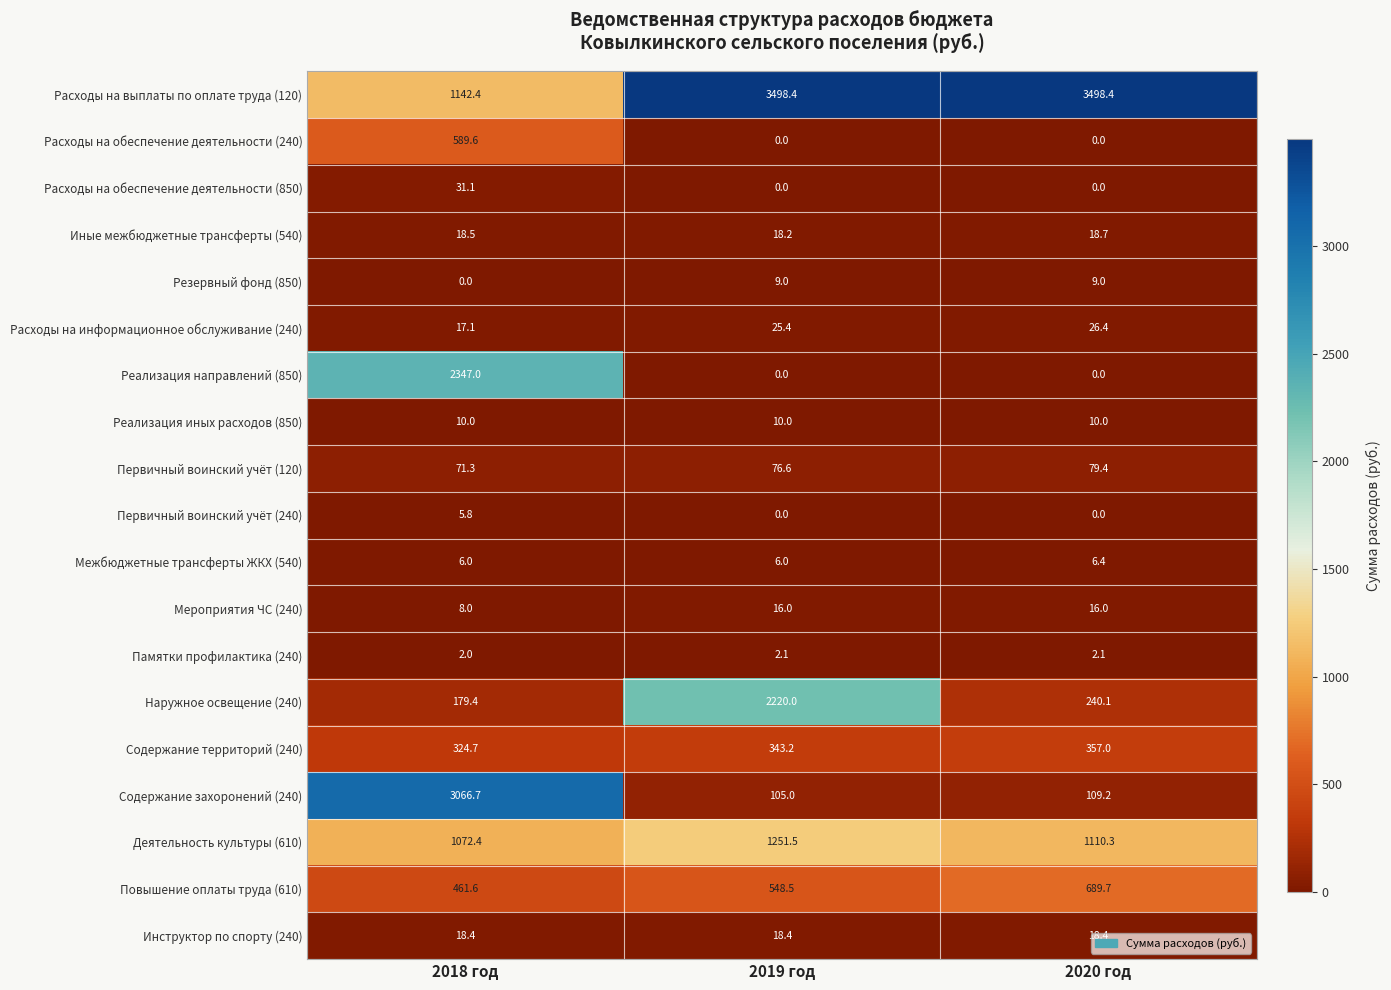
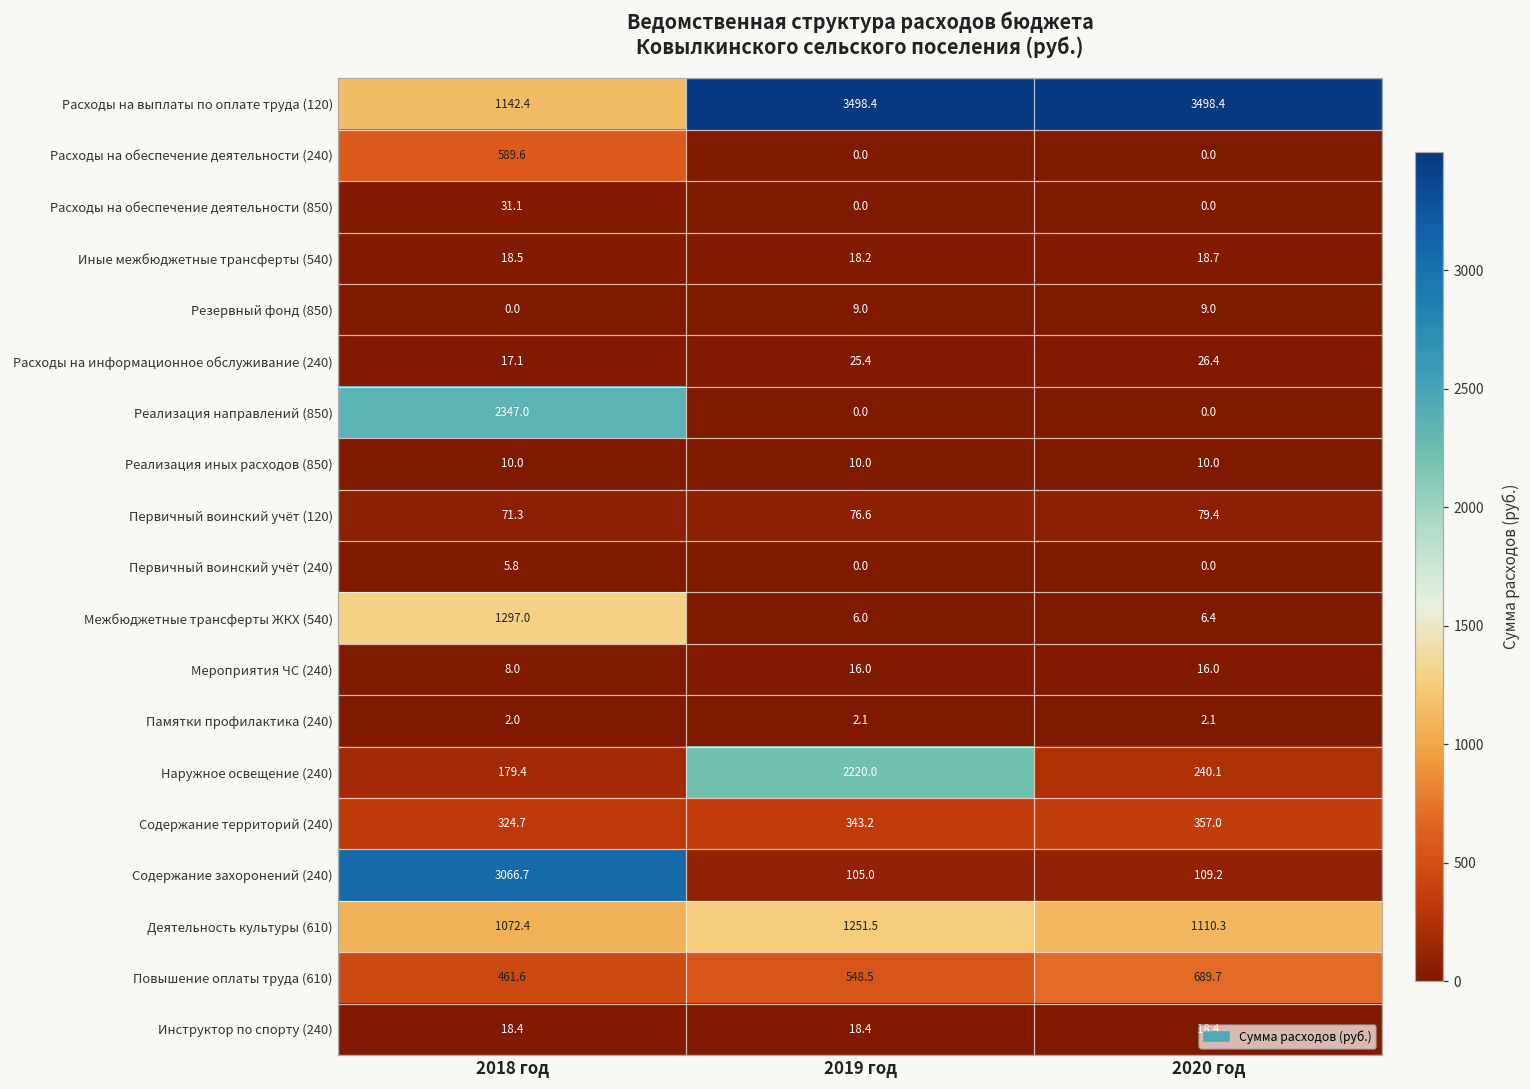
Межбюджетные трансферты ЖКХ (540), 2018 год: 6.0 -> 1297.0
